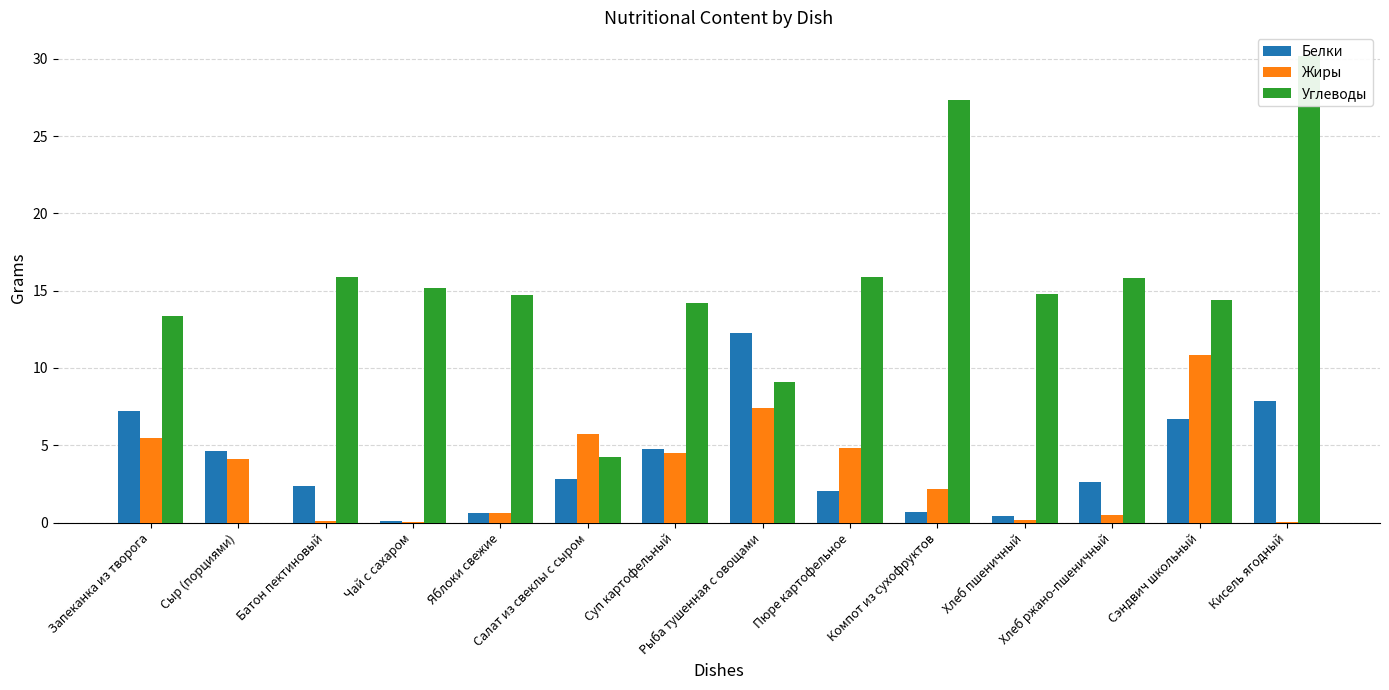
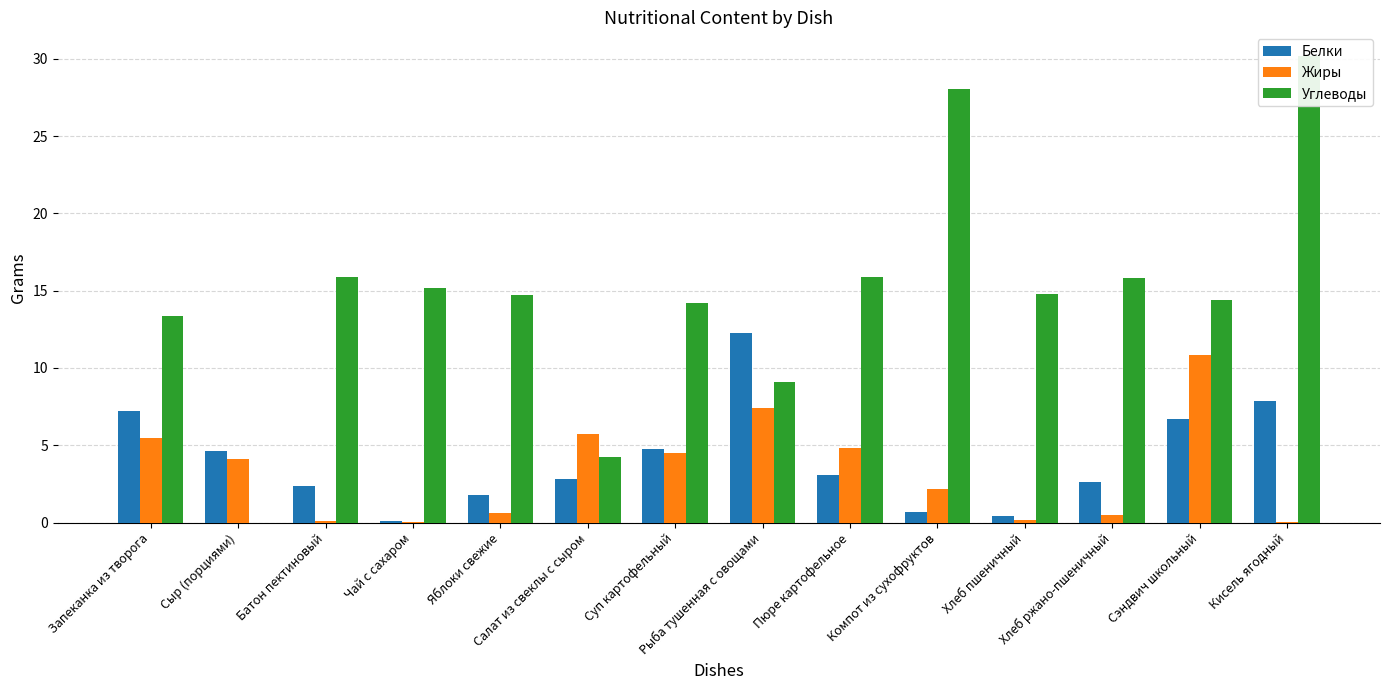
Белки, Яблоки свежие: 0.6 -> 1.8
Белки, Пюре картофельное: 2.1 -> 3.1
Углеводы, Компот из сухофруктов: 27.3 -> 28.0
